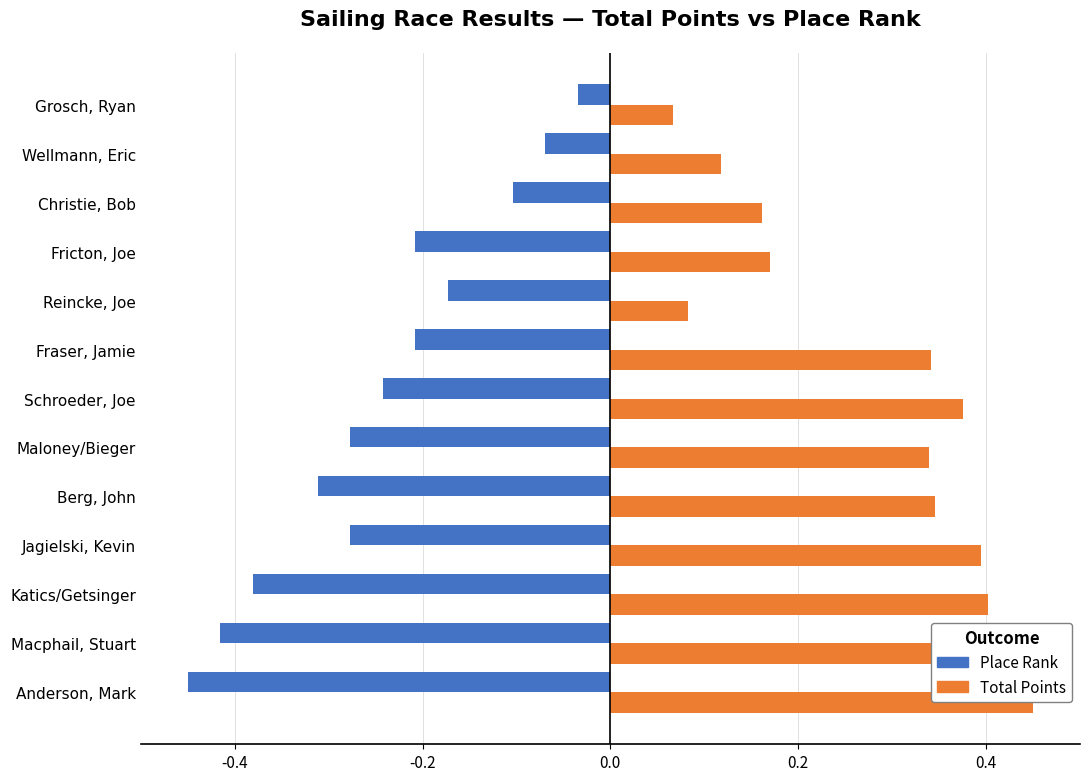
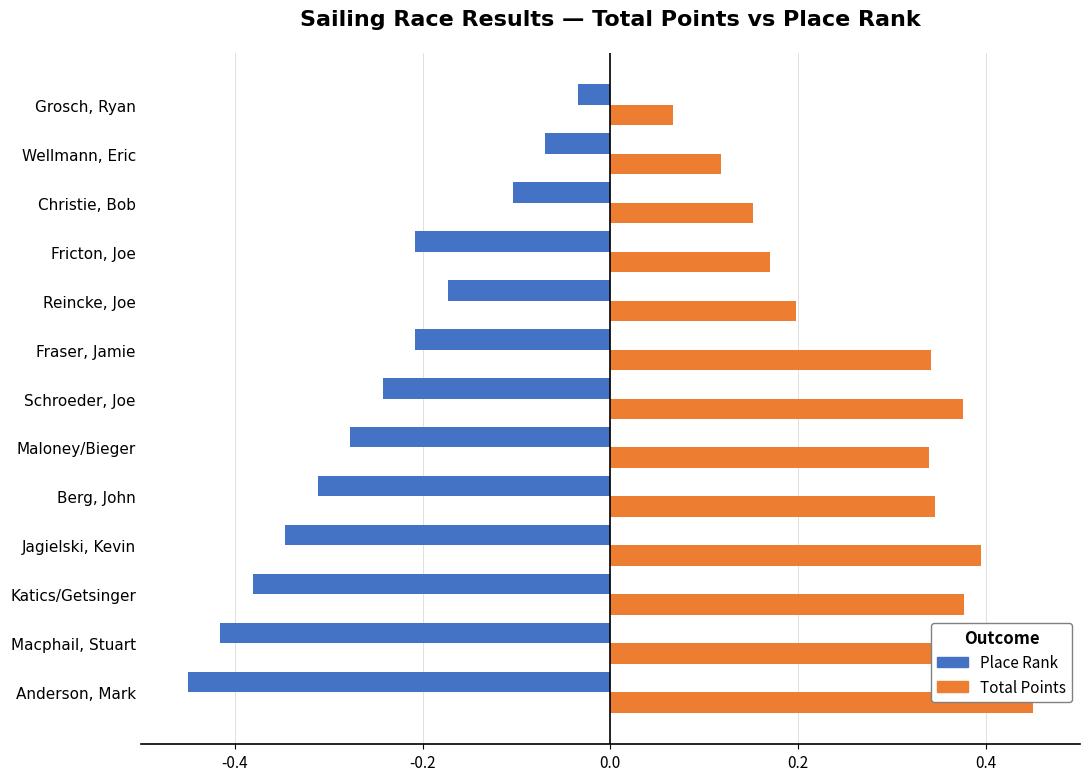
Total Points, Christie, Bob: 0.16 -> 0.15
Total Points, Reincke, Joe: 0.08 -> 0.20
Place Rank, Jagielski, Kevin: -0.28 -> -0.35
Total Points, Katics/Getsinger: 0.40 -> 0.38
